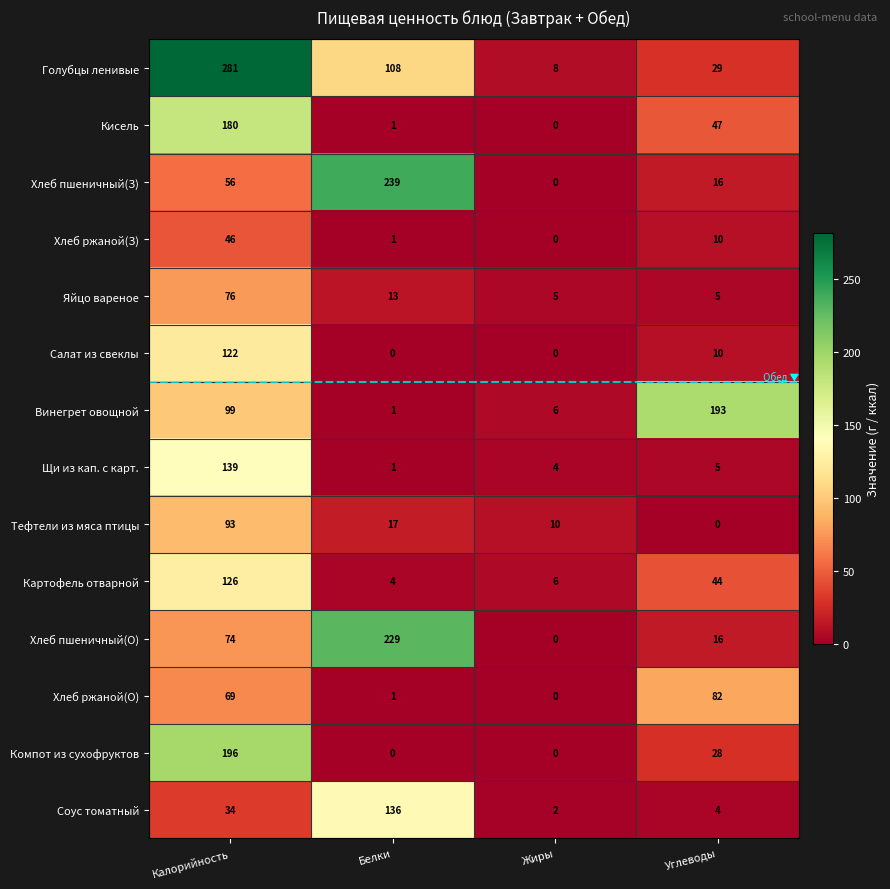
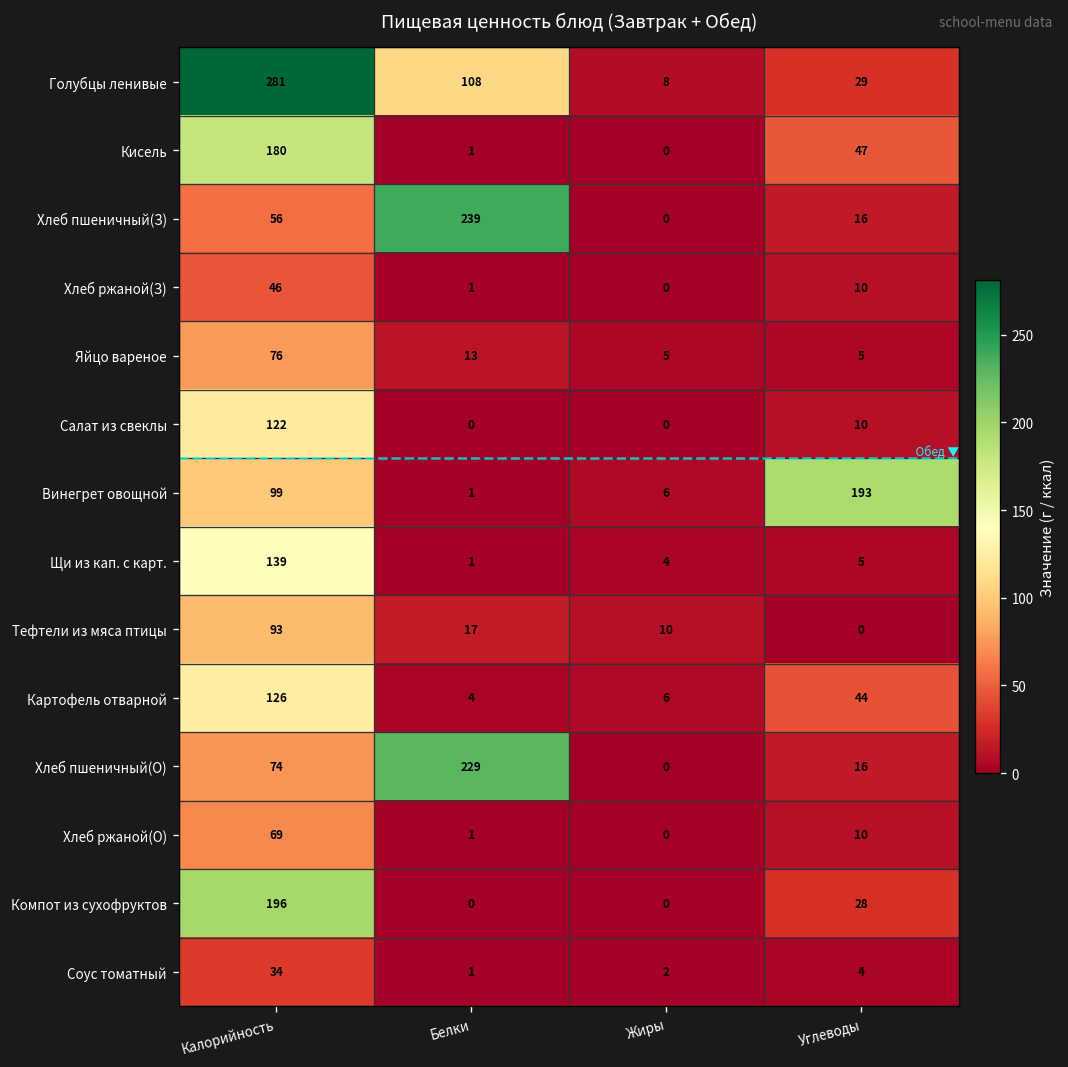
Хлеб ржаной(О), Углеводы: 82 -> 10
Соус томатный, Белки: 136 -> 1
